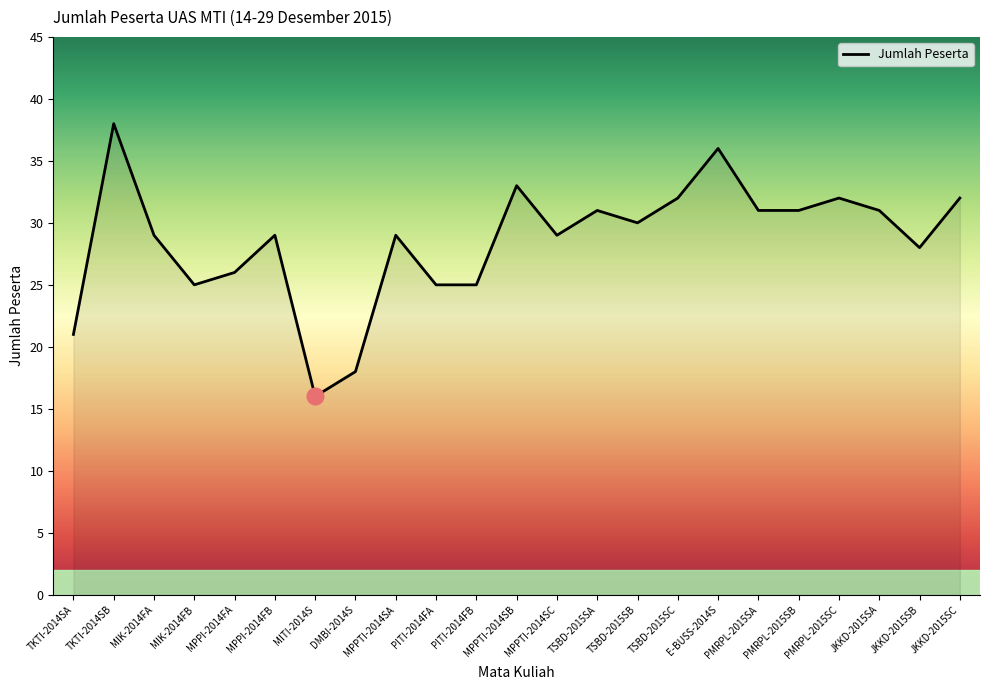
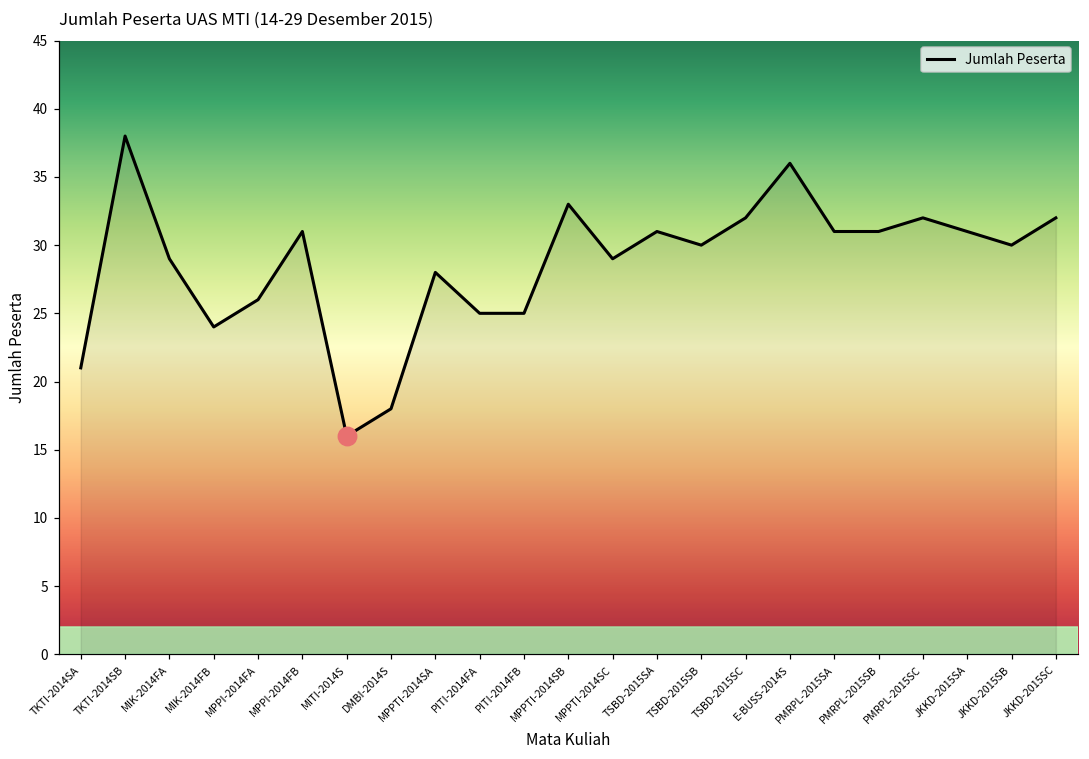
Jumlah Peserta, MIK-2014FB: 25 -> 24
Jumlah Peserta, MPPI-2014FB: 29 -> 31
Jumlah Peserta, MPPTI-2014SA: 29 -> 28
Jumlah Peserta, JKKD-2015SB: 28 -> 30
